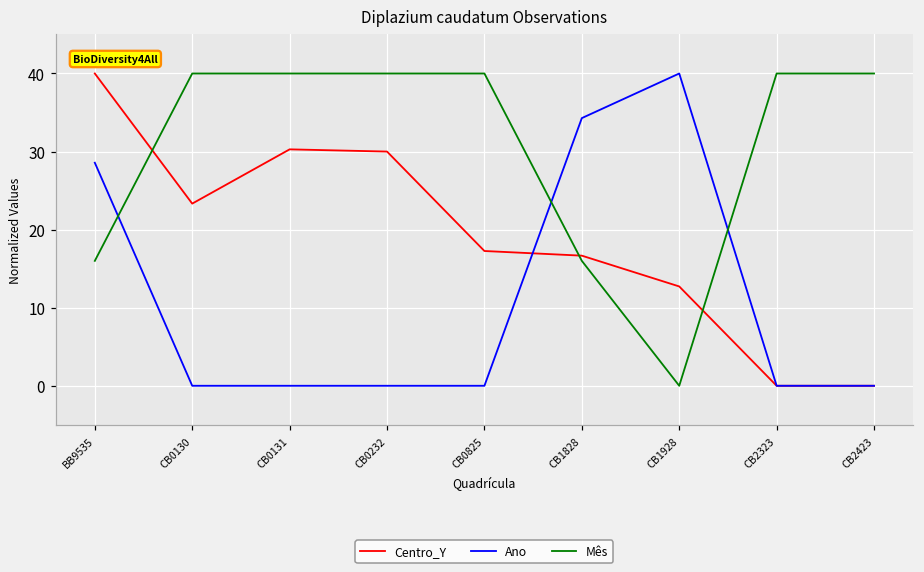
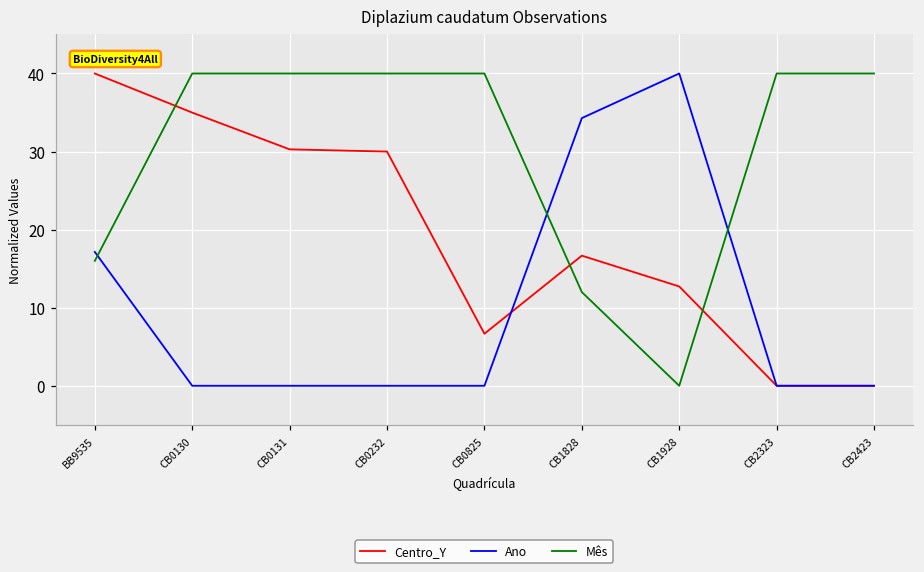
Ano, BB9535: 29 -> 17
Centro_Y, CB0130: 23 -> 35
Centro_Y, CB0825: 17 -> 7
Mês, CB1828: 16 -> 12
